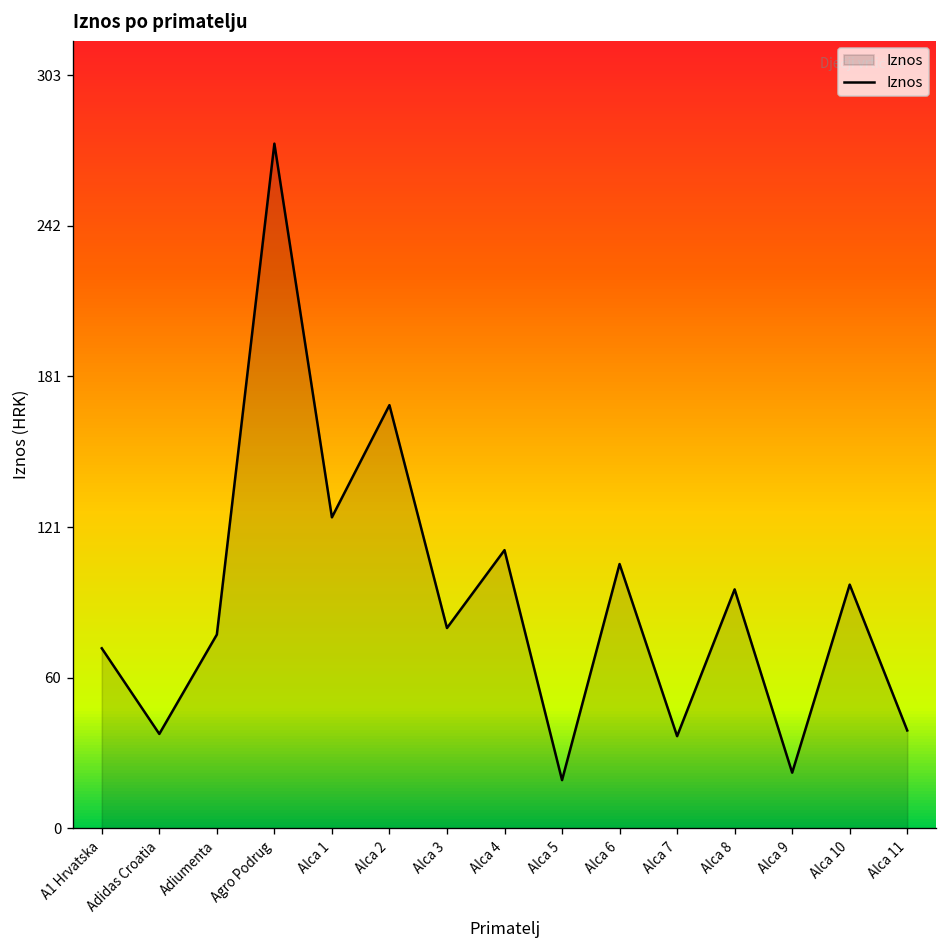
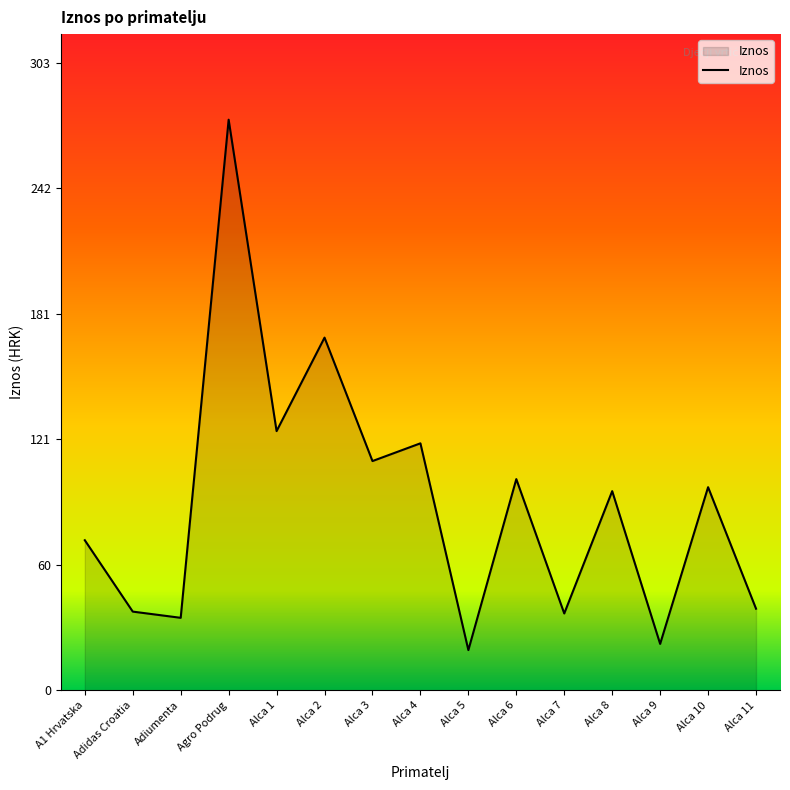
Adiumenta: 78 -> 35
Alca 3: 81 -> 111
Alca 4: 112 -> 119
Alca 6: 106 -> 102
